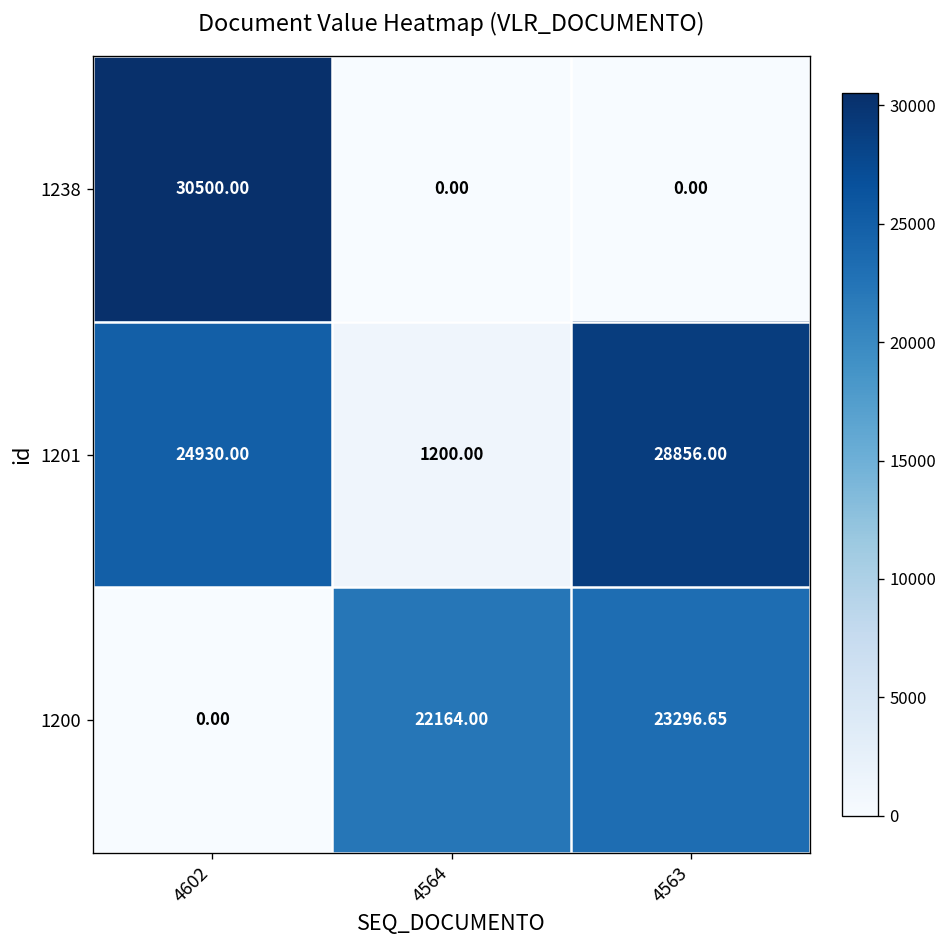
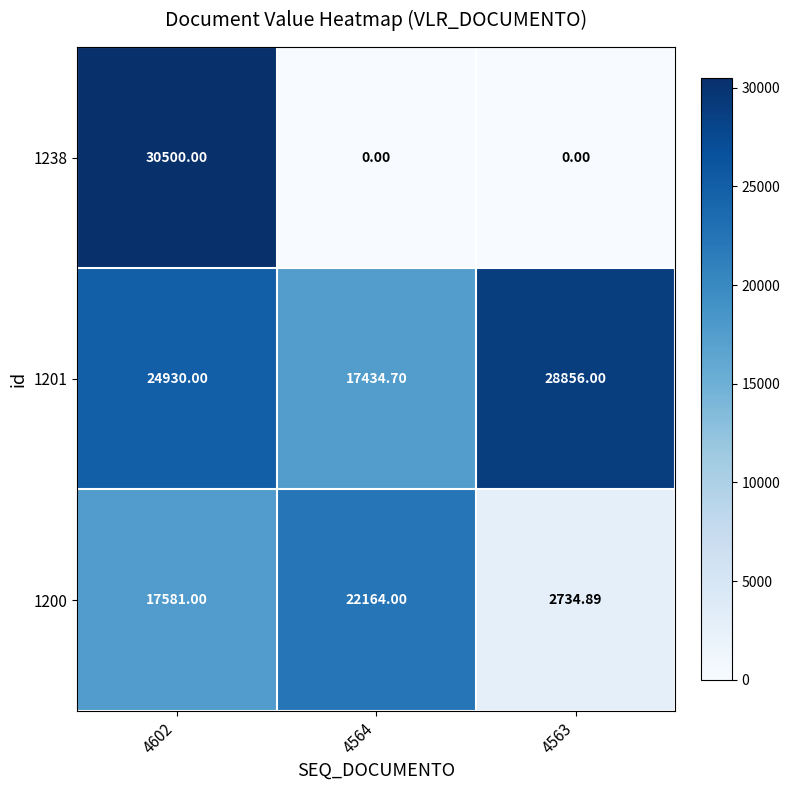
1201, 4564: 1200.00 -> 17434.70
1200, 4602: 0.00 -> 17581.00
1200, 4563: 23296.65 -> 2734.89
